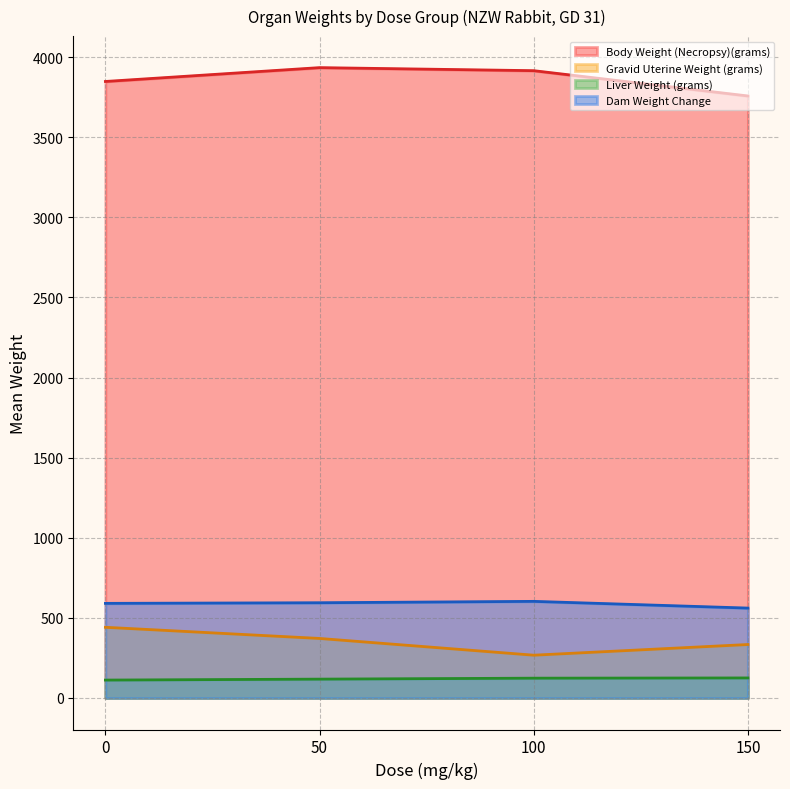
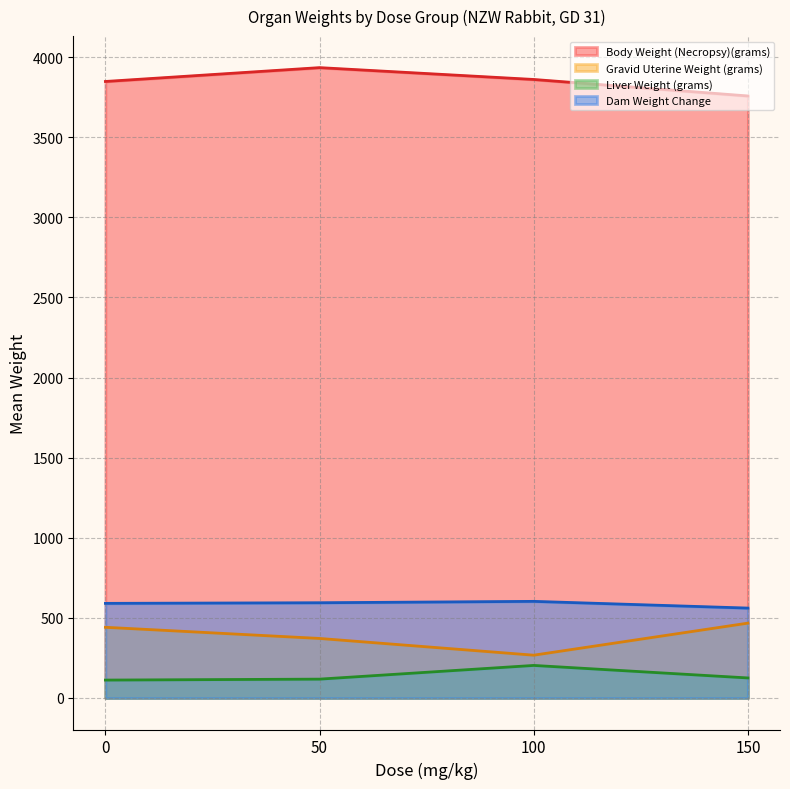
Body Weight (Necropsy)(grams), 100: 3920 -> 3860
Liver Weight (grams), 100: 120 -> 200
Gravid Uterine Weight (grams), 150: 330 -> 470
